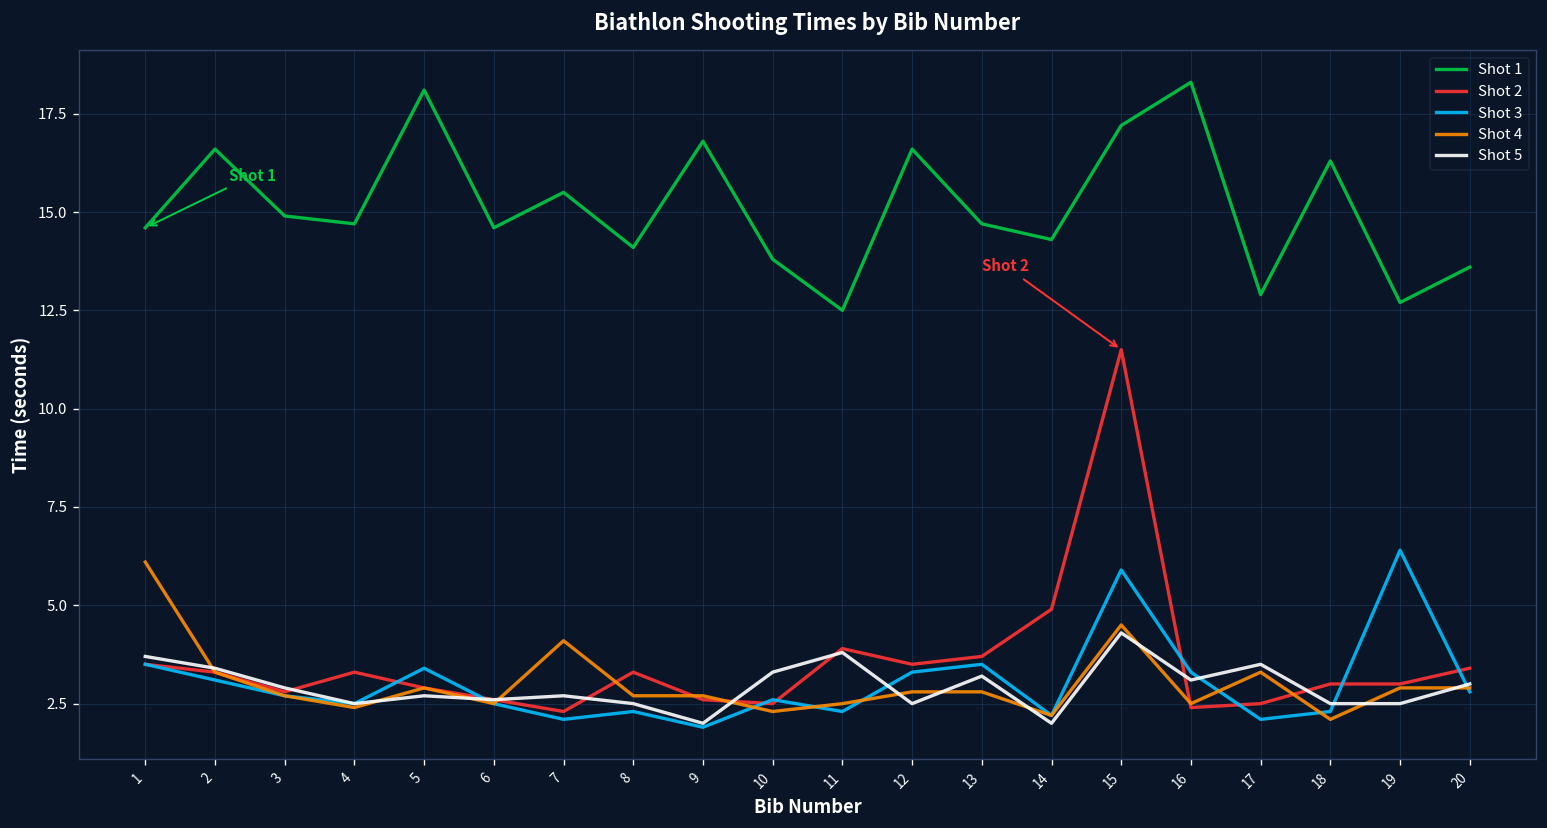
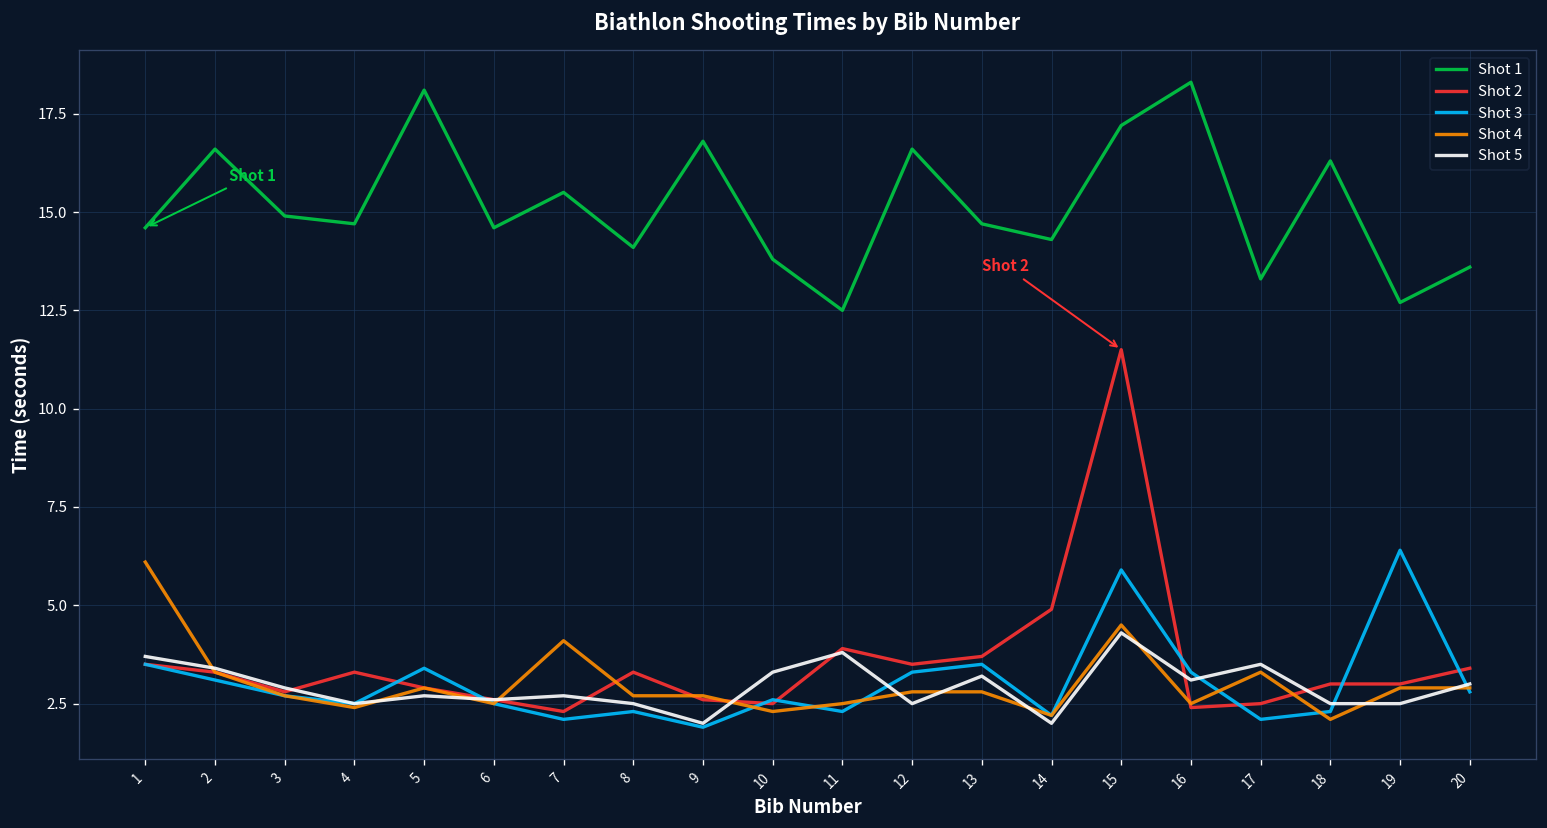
Shot 1, 17: 12.9 -> 13.3
